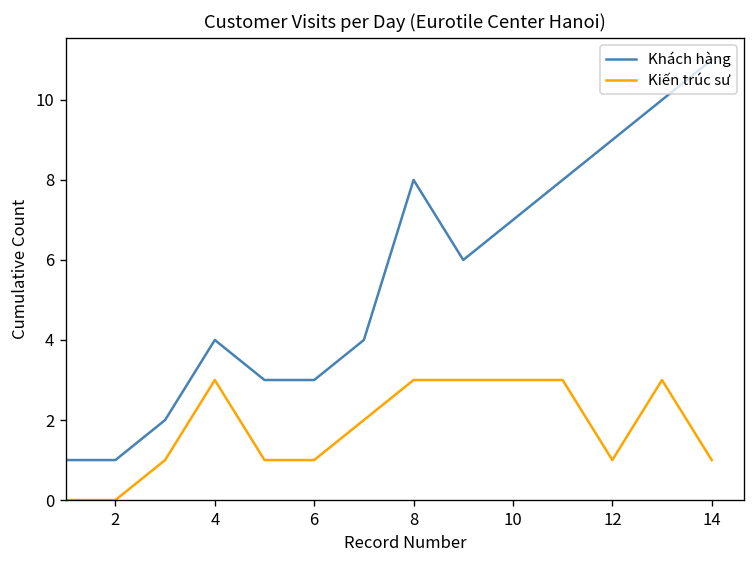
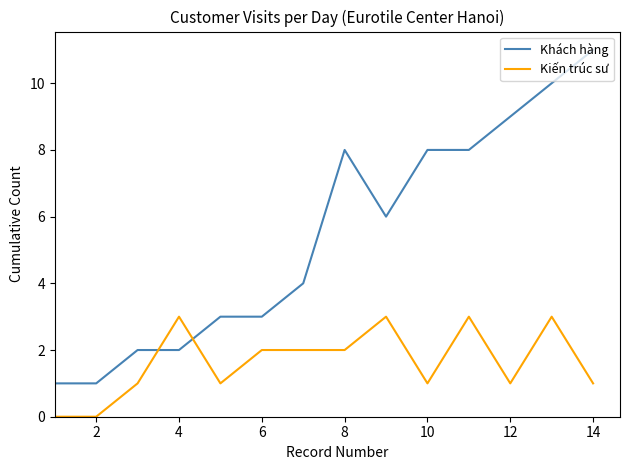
Khách hàng, 4: 4 -> 2
Kiến trúc sư, 6: 1 -> 2
Kiến trúc sư, 8: 3 -> 2
Khách hàng, 10: 7 -> 8
Kiến trúc sư, 10: 3 -> 1
